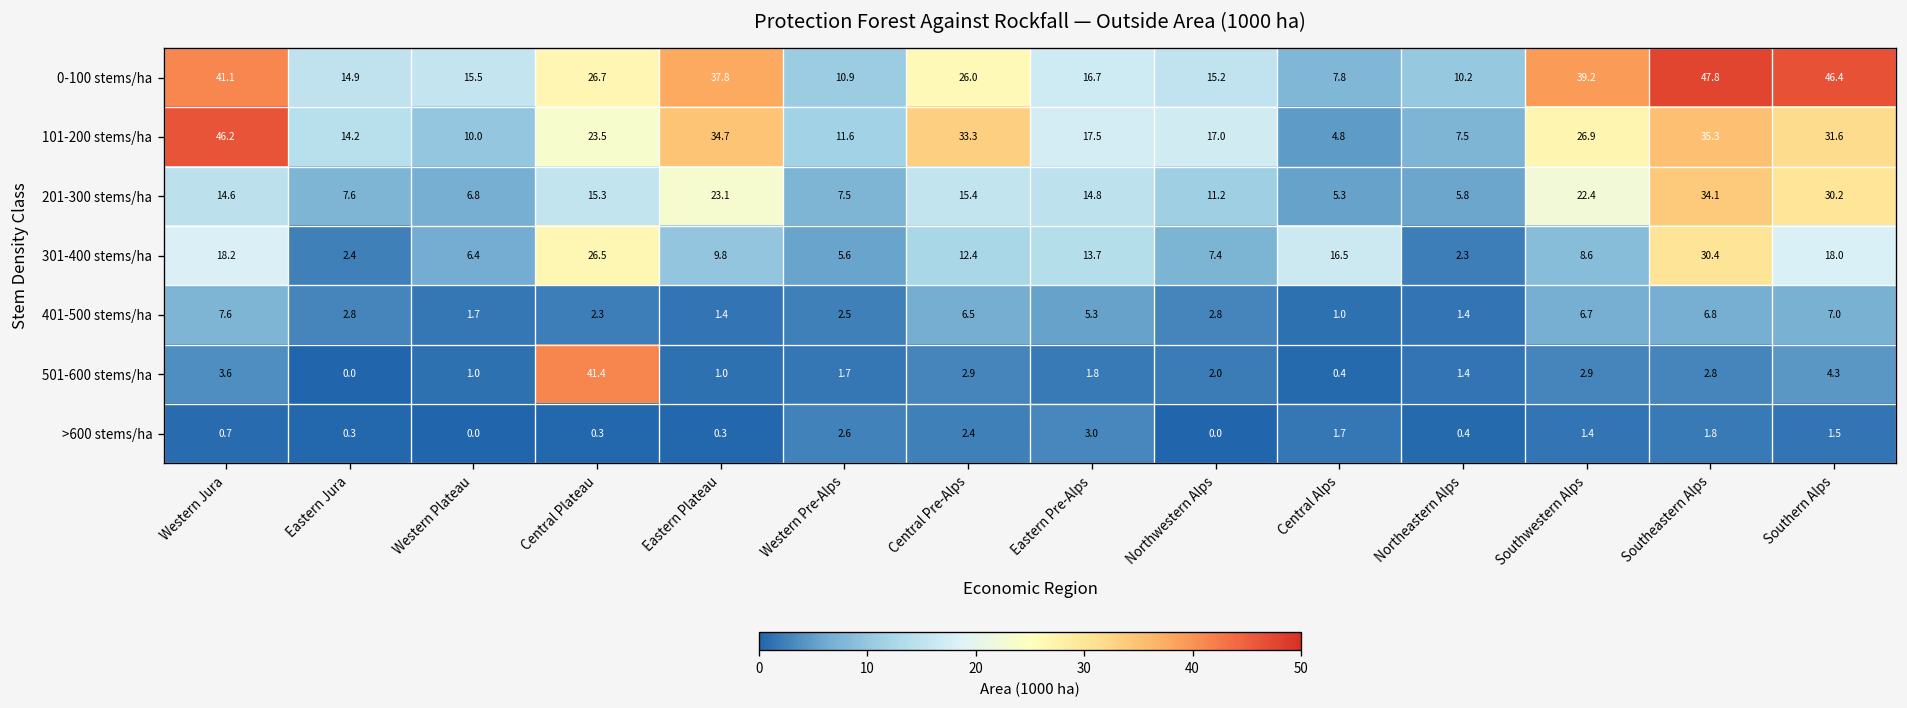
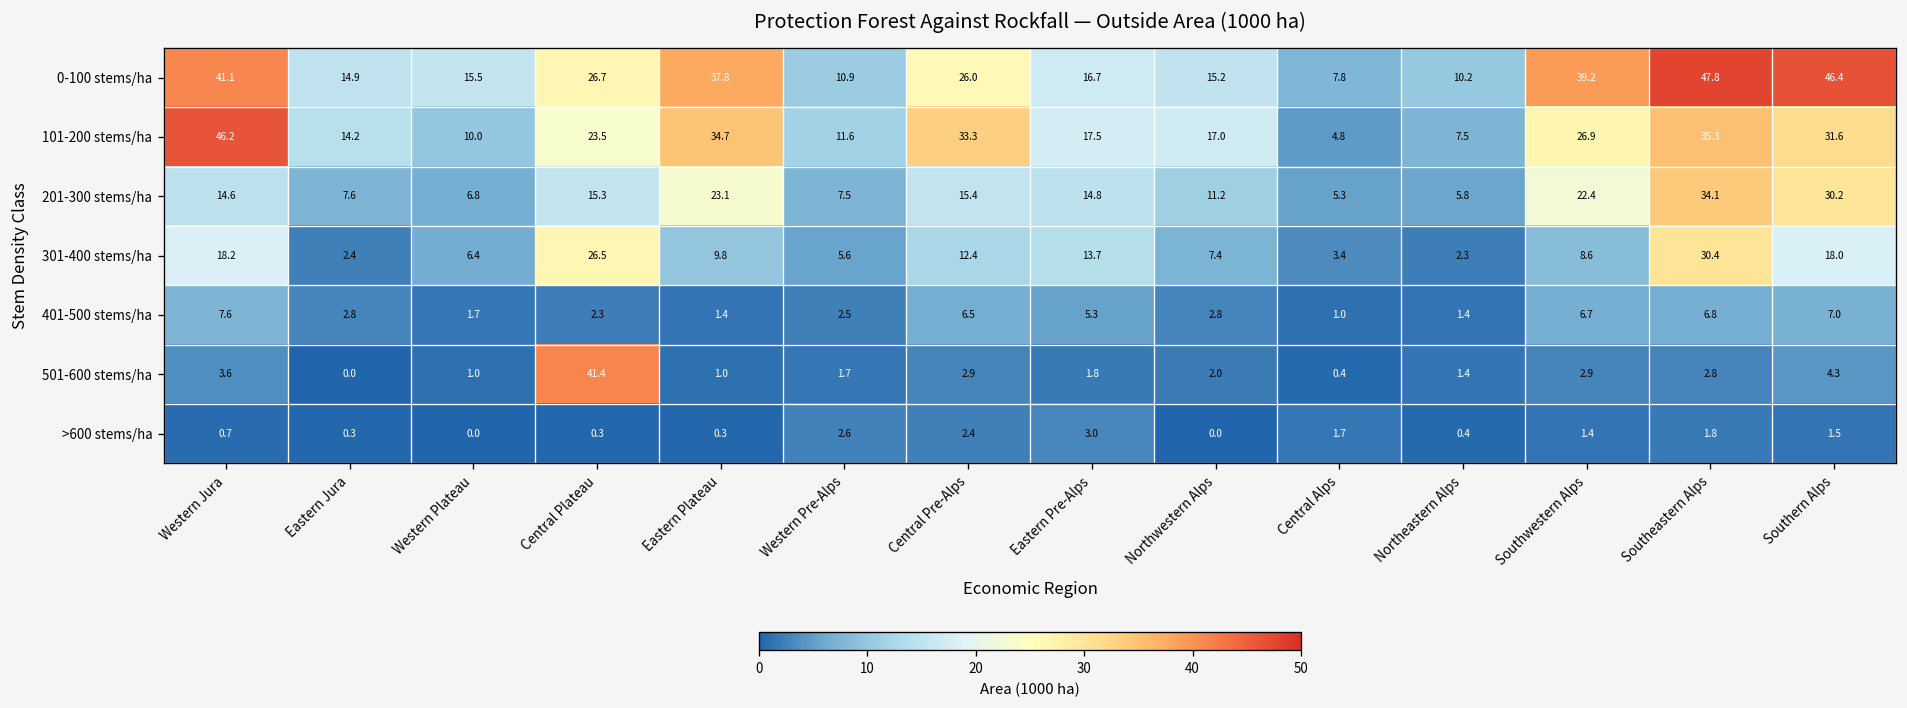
301-400 stems/ha, Central Alps: 16.5 -> 3.4
